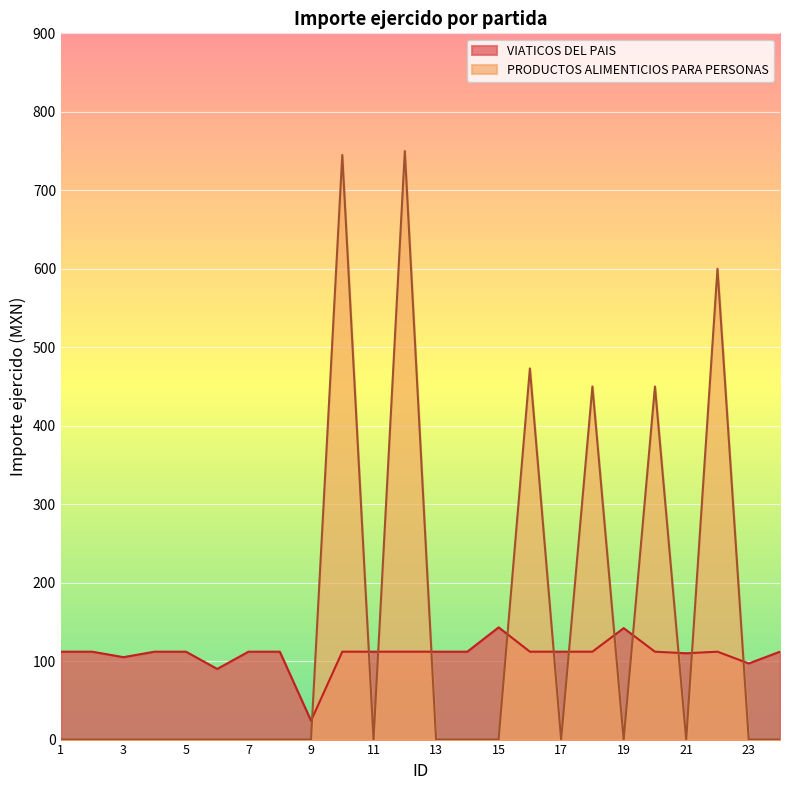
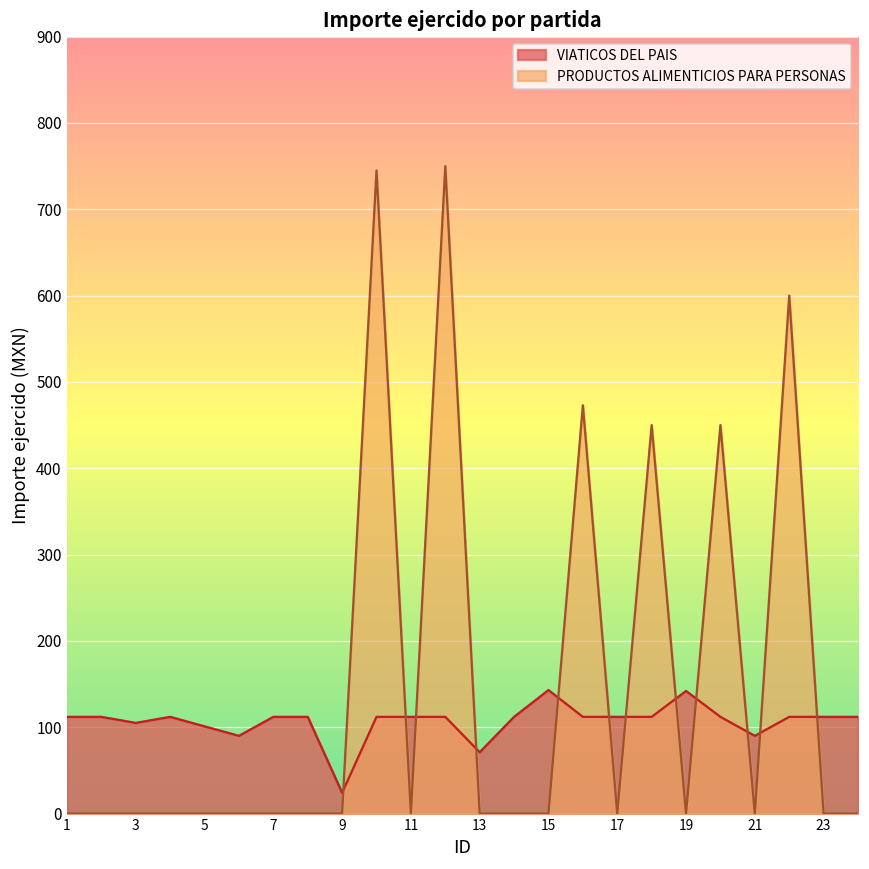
VIATICOS DEL PAIS, 5: 110 -> 100
VIATICOS DEL PAIS, 13: 110 -> 70
VIATICOS DEL PAIS, 21: 110 -> 90
VIATICOS DEL PAIS, 23: 100 -> 110
